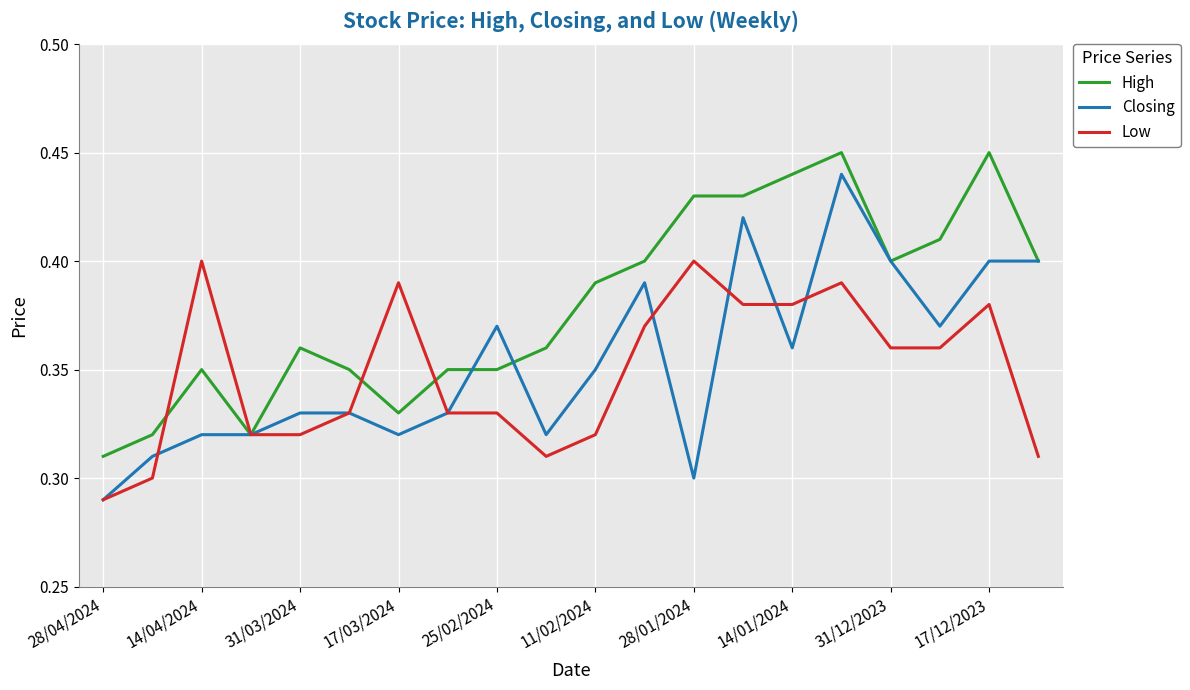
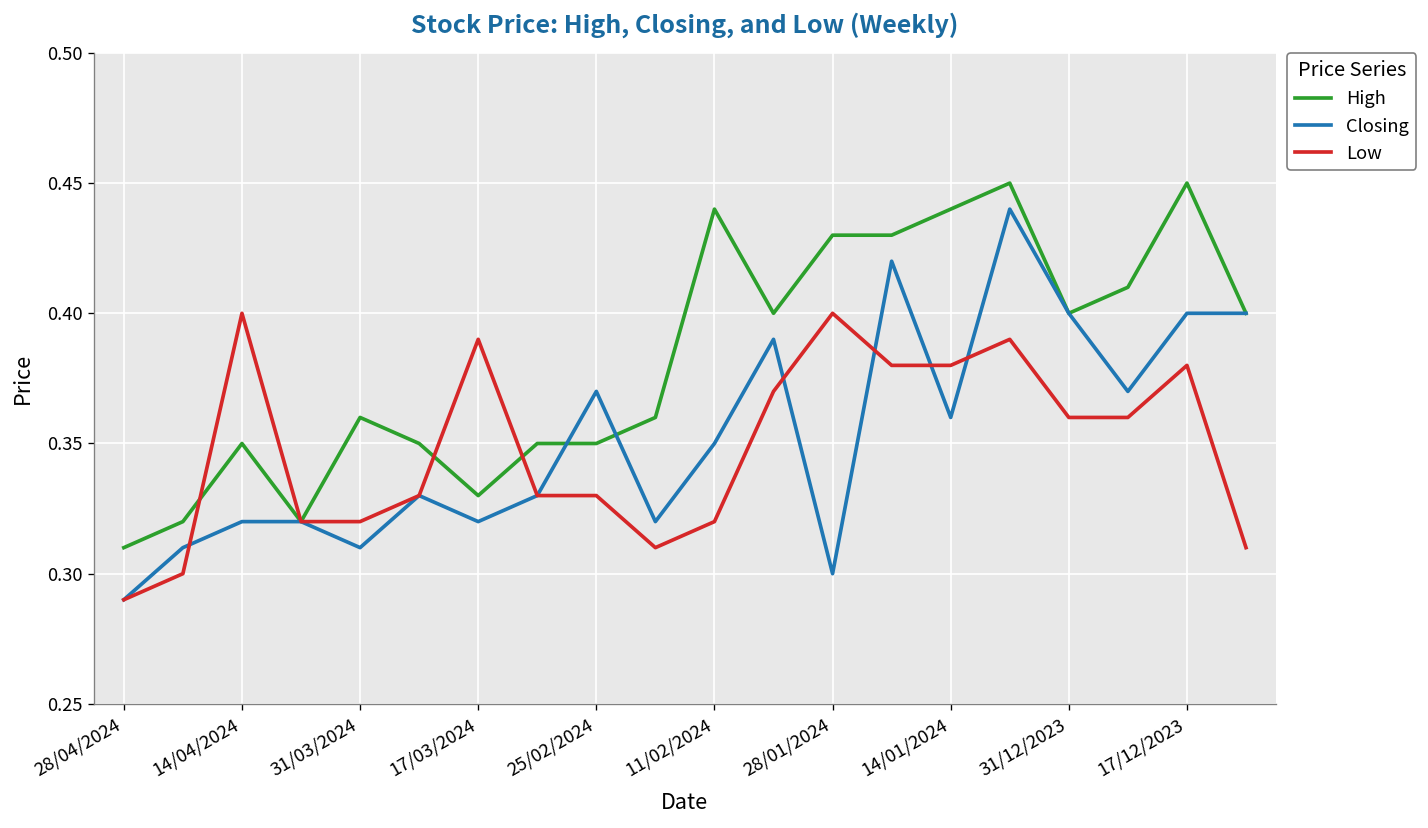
Closing, 31/03/2024: 0.33 -> 0.31
High, 11/02/2024: 0.39 -> 0.44
